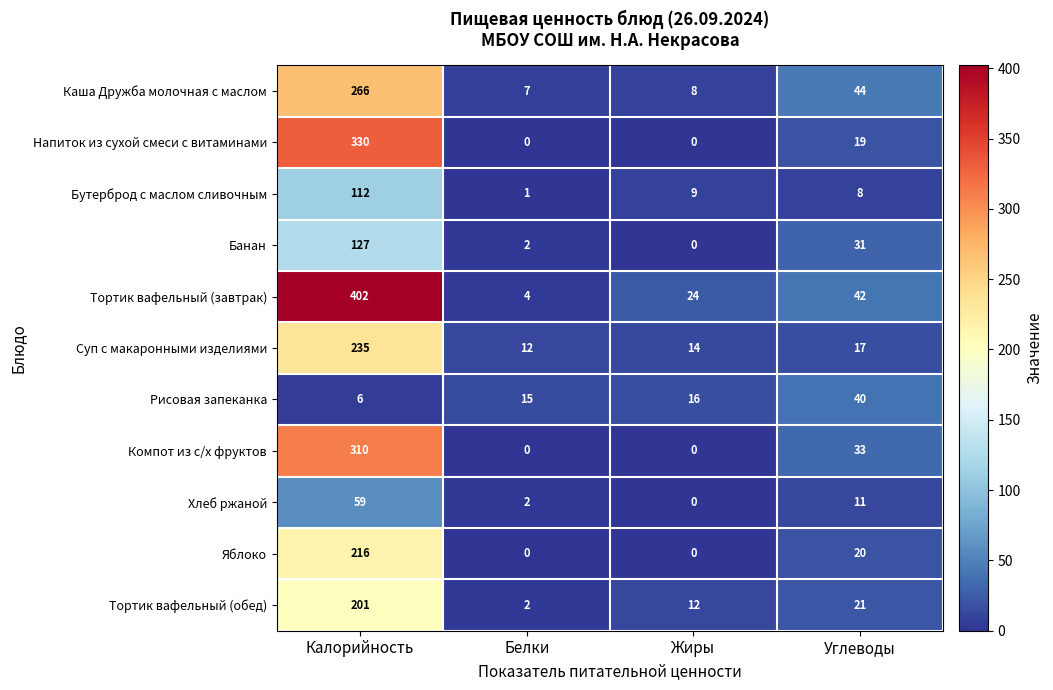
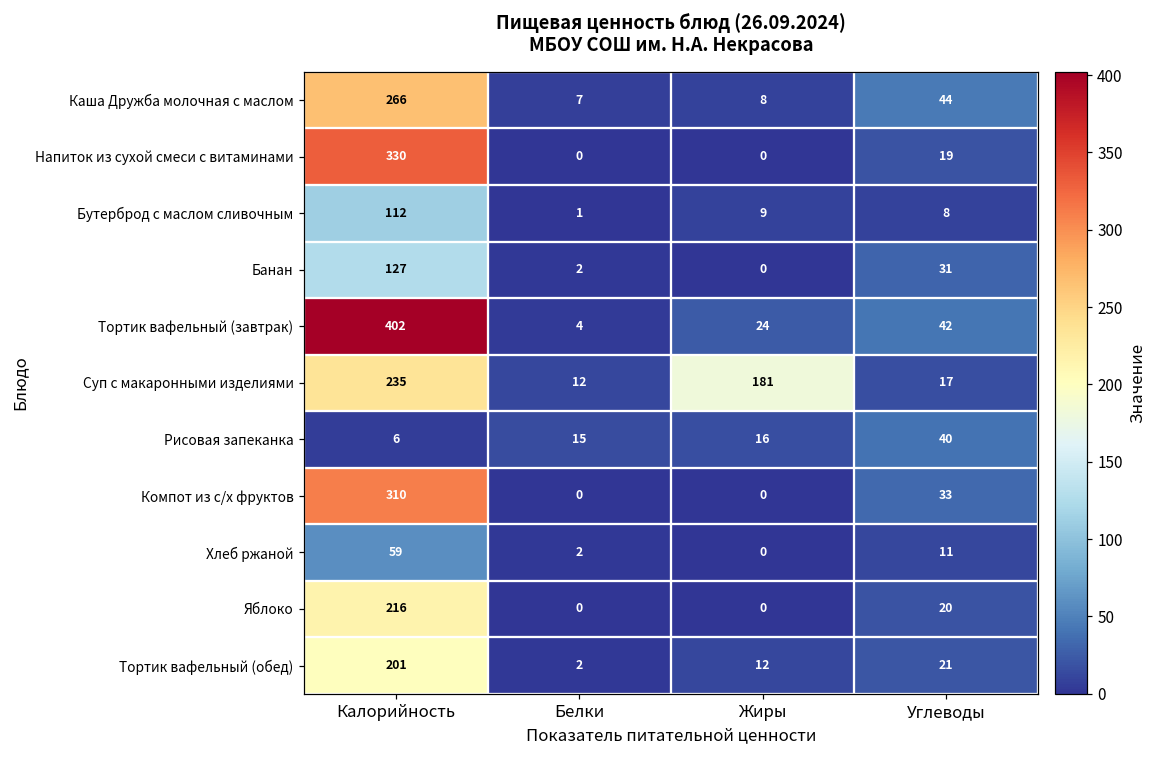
Суп с макаронными изделиями, Жиры: 14 -> 181
